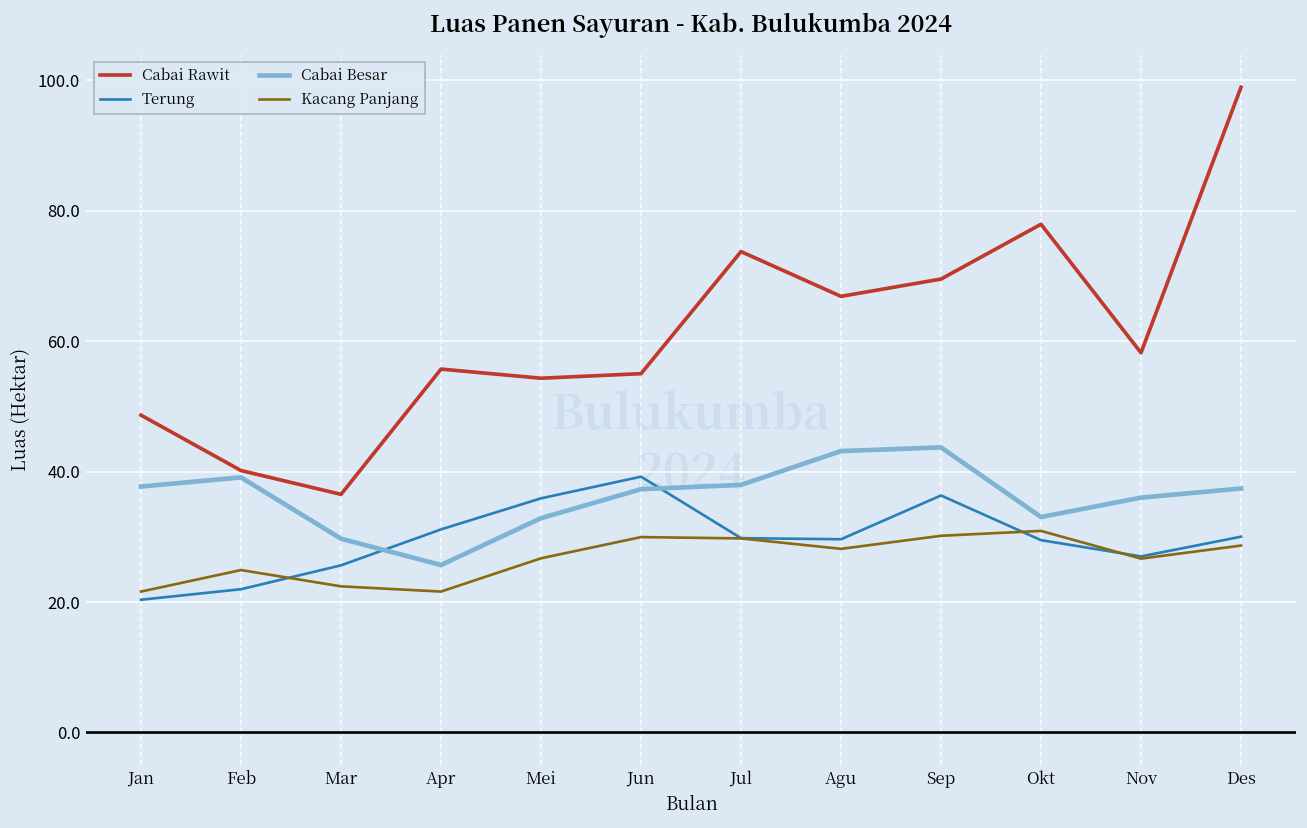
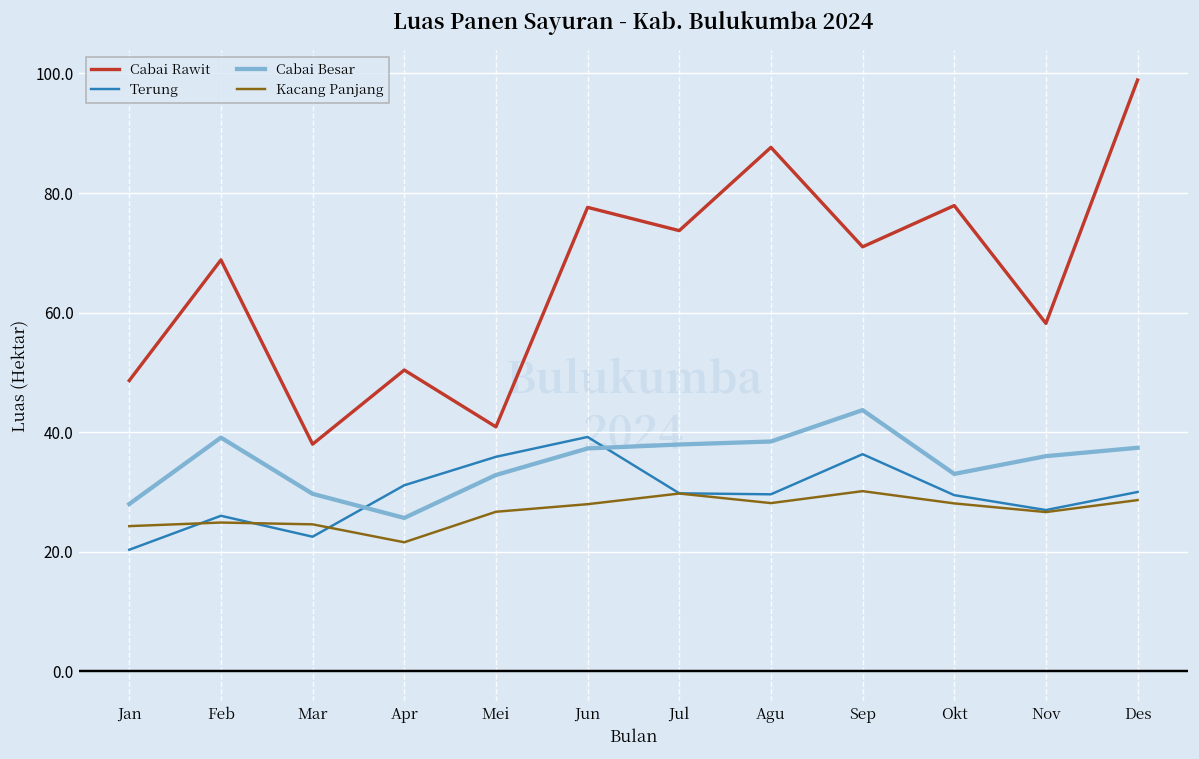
Cabai Besar, Jan: 38 -> 28
Kacang Panjang, Jan: 22 -> 24
Cabai Rawit, Feb: 40 -> 69
Terung, Feb: 22 -> 26
Cabai Rawit, Mar: 37 -> 38
Terung, Mar: 26 -> 23
Kacang Panjang, Mar: 22 -> 25
Cabai Rawit, Apr: 56 -> 50
Cabai Rawit, Mei: 54 -> 41
Cabai Rawit, Jun: 55 -> 78
Kacang Panjang, Jun: 30 -> 28
Cabai Rawit, Agu: 67 -> 88
Cabai Besar, Agu: 43 -> 38
Cabai Rawit, Sep: 70 -> 71
Kacang Panjang, Okt: 31 -> 28
